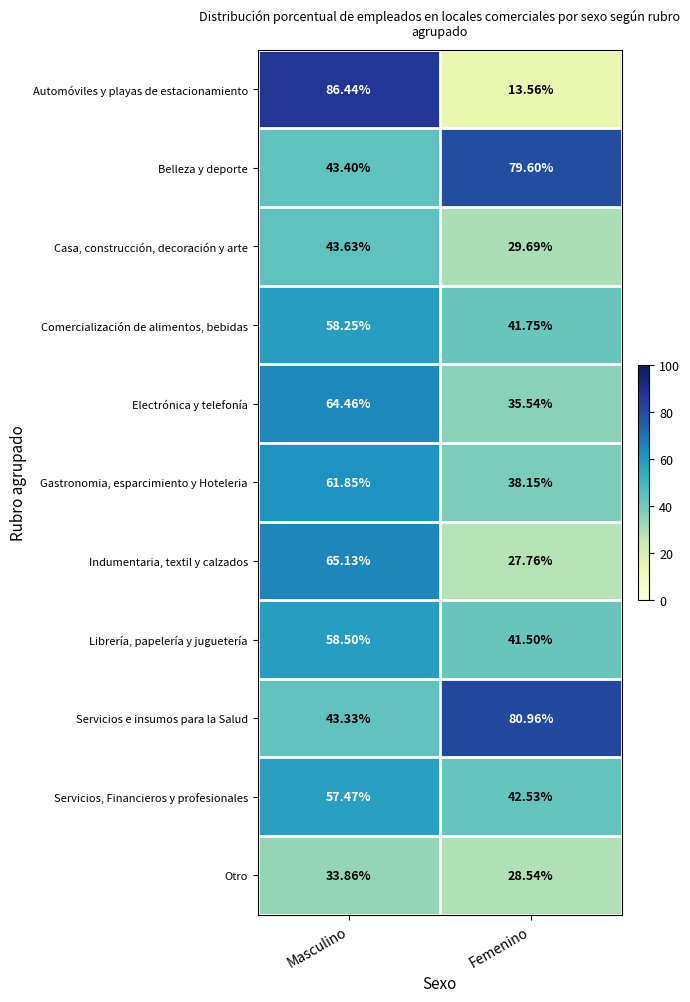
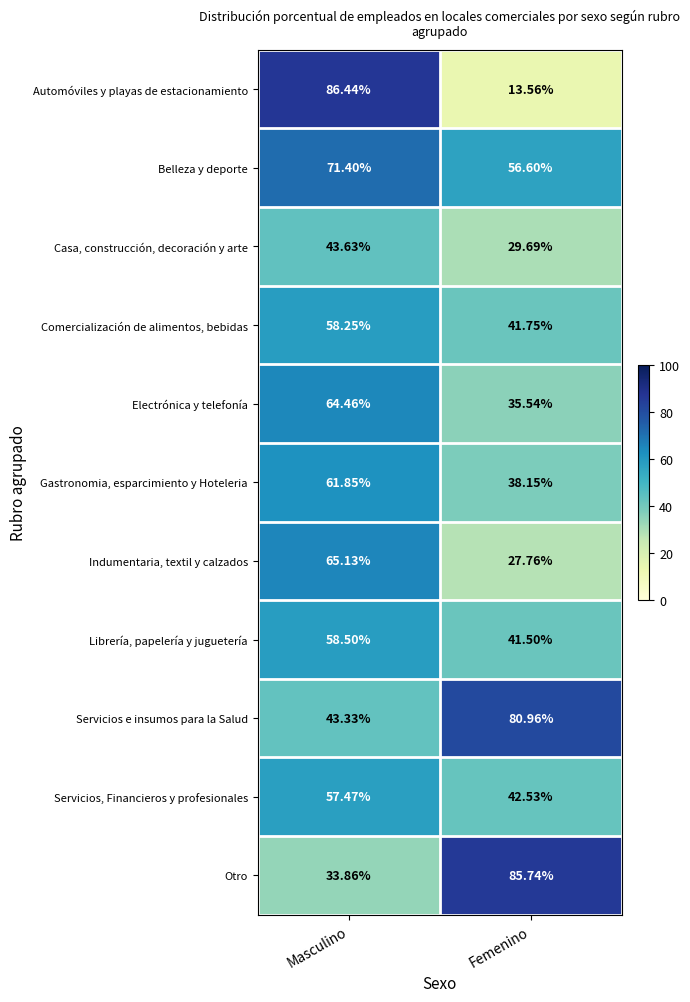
Belleza y deporte, Masculino: 43.40% -> 71.40%
Belleza y deporte, Femenino: 79.60% -> 56.60%
Otro, Femenino: 28.54% -> 85.74%
